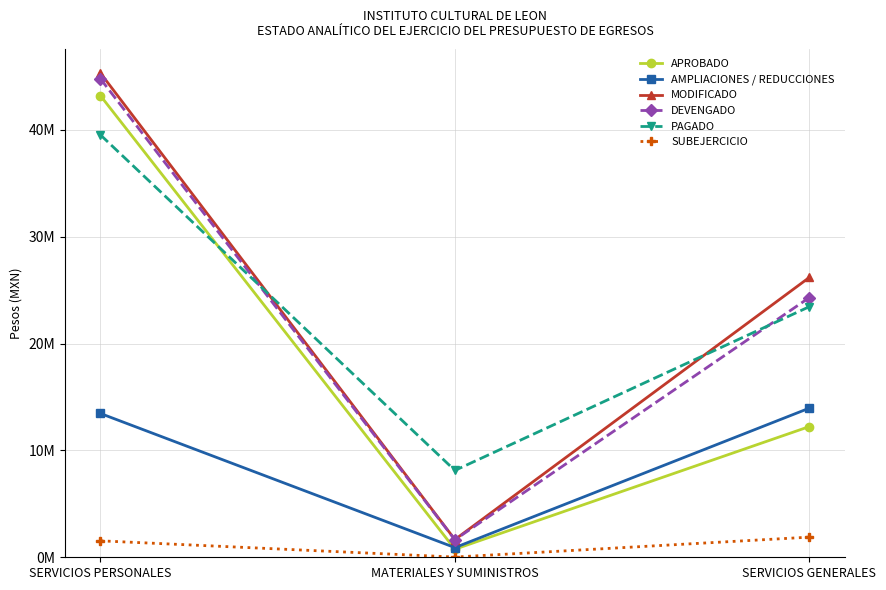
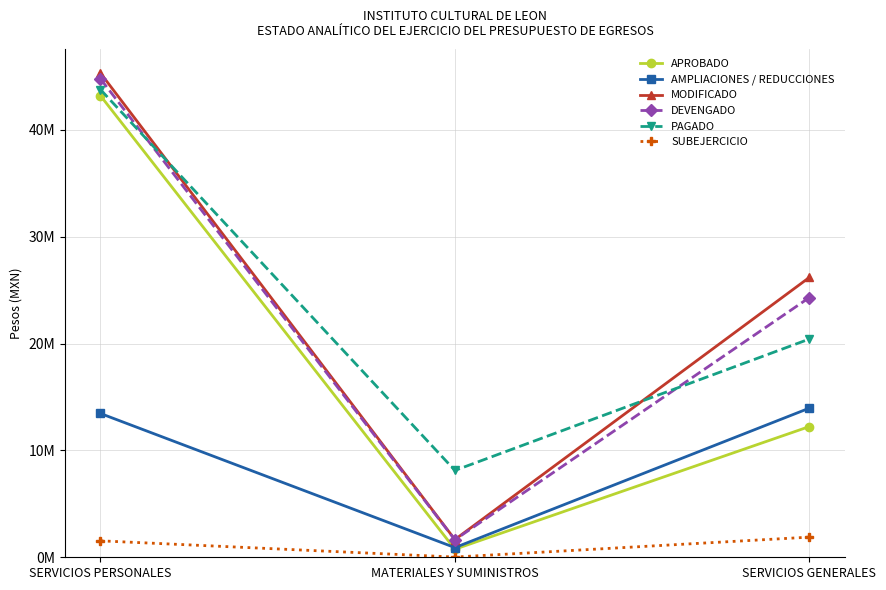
PAGADO, SERVICIOS PERSONALES: 39500000 -> 43800000
PAGADO, SERVICIOS GENERALES: 23500000 -> 20400000
